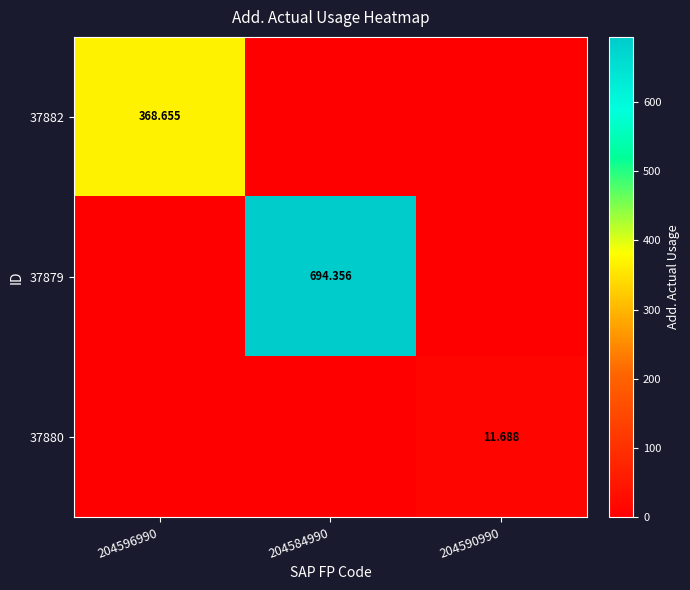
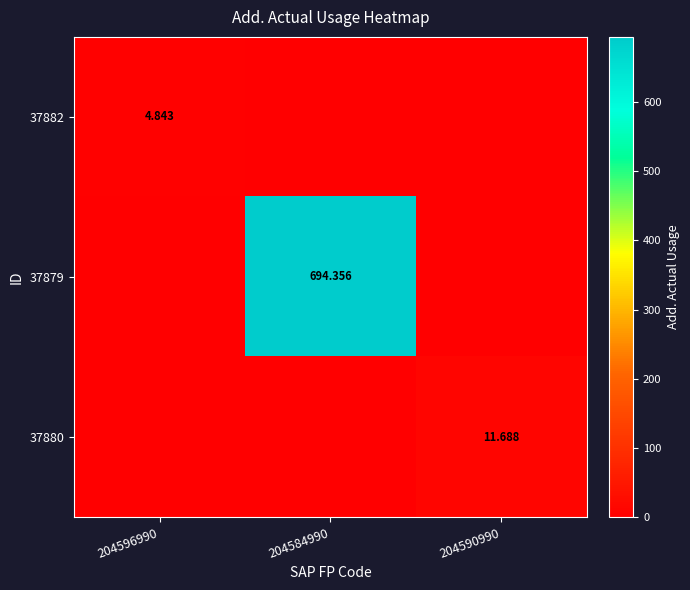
37882, 204596990: 368.655 -> 4.843
